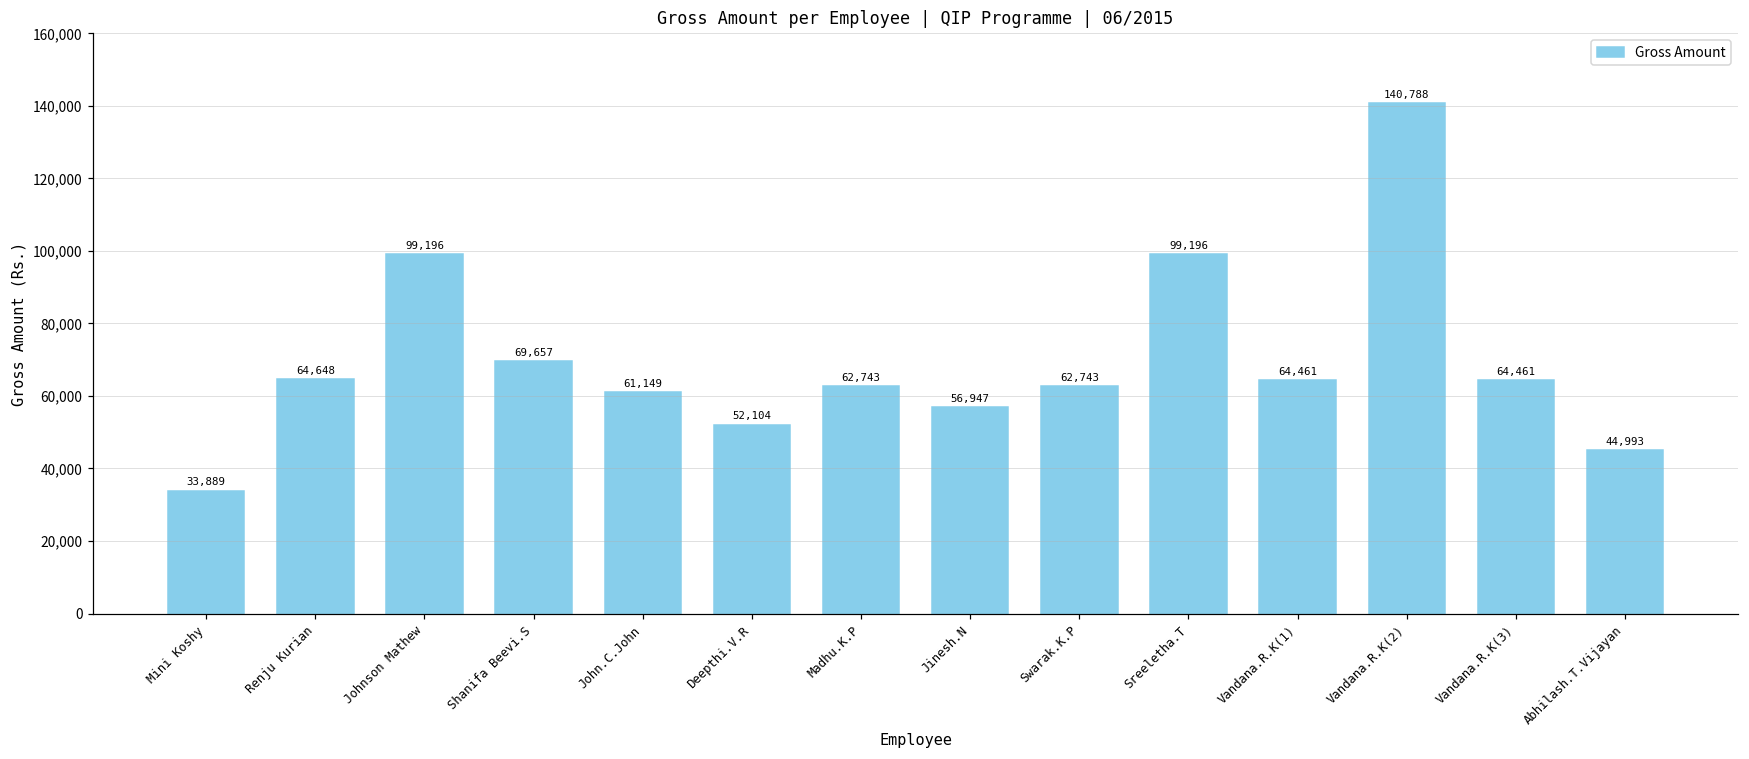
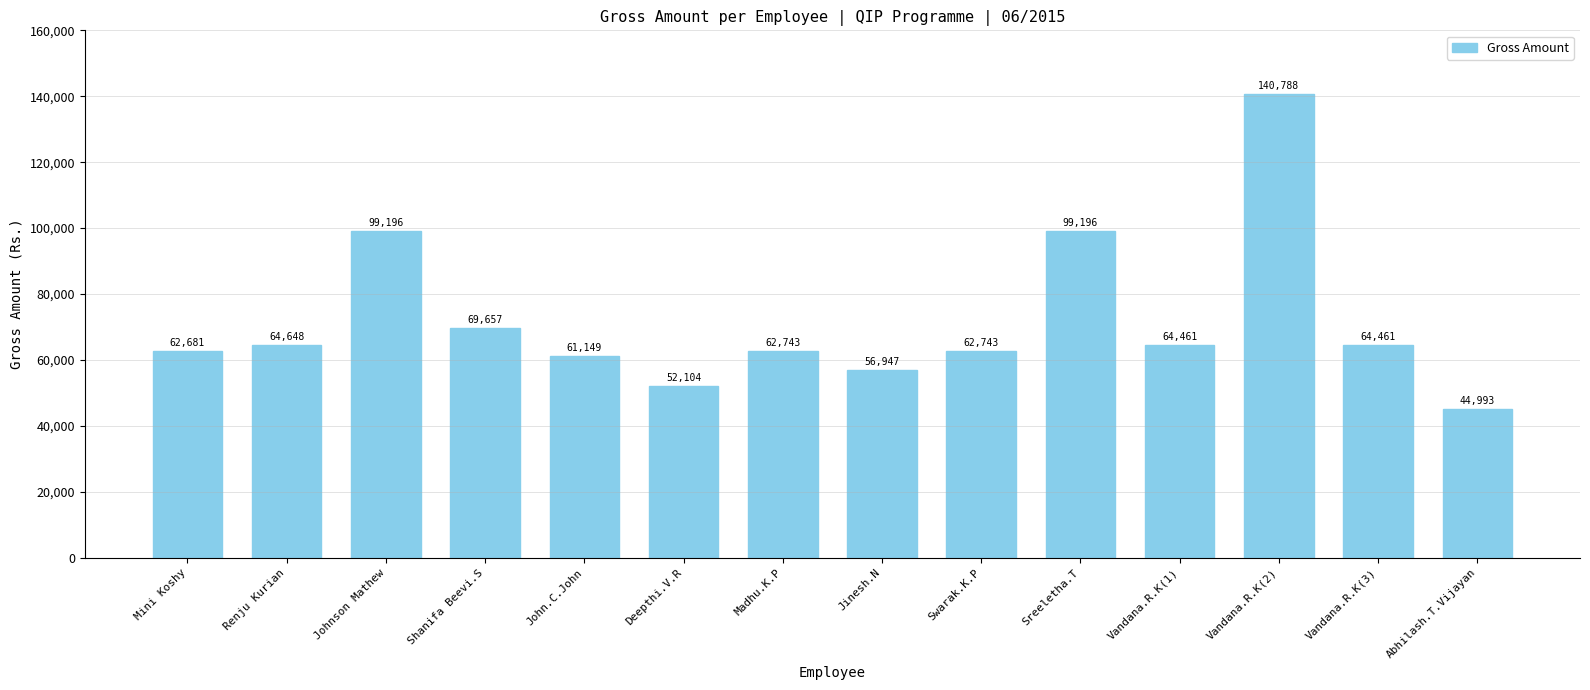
Mini Koshy: 33,889 -> 62,681
